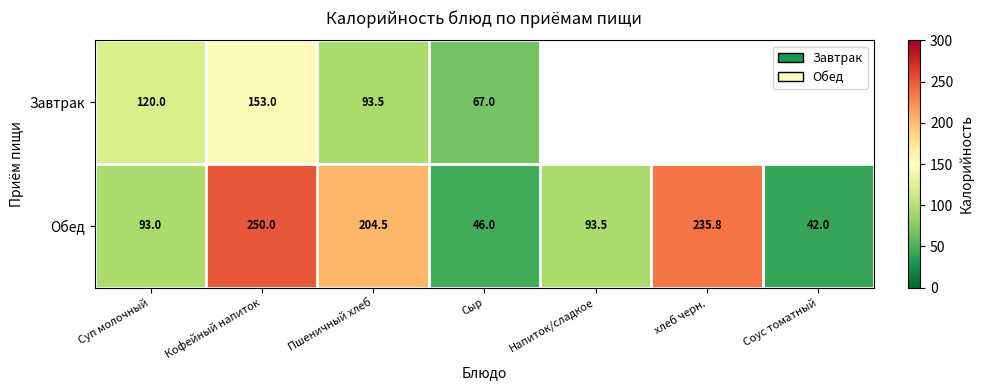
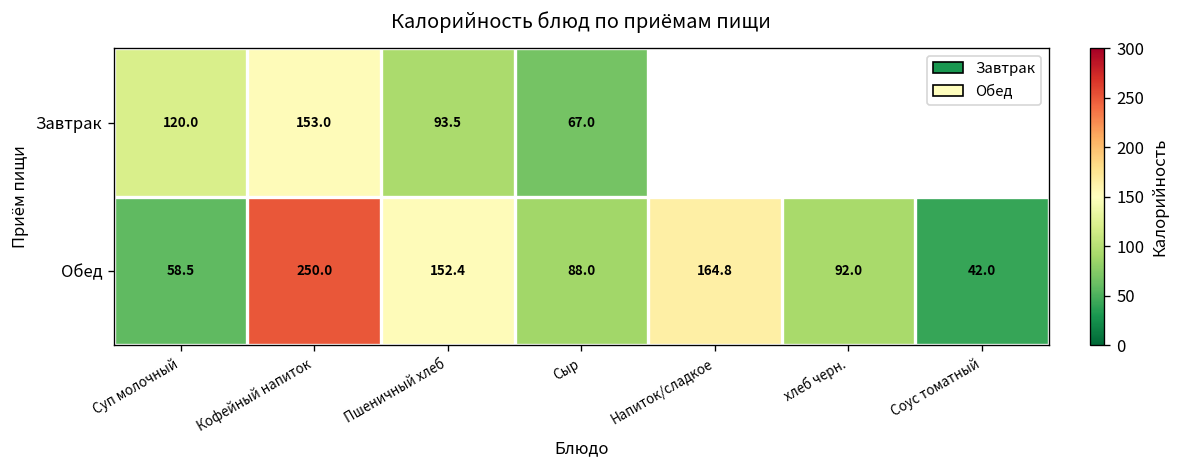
Обед, Суп молочный: 93.0 -> 58.5
Обед, Пшеничный хлеб: 204.5 -> 152.4
Обед, Сыр: 46.0 -> 88.0
Обед, Напиток/сладкое: 93.5 -> 164.8
Обед, хлеб черн.: 235.8 -> 92.0
